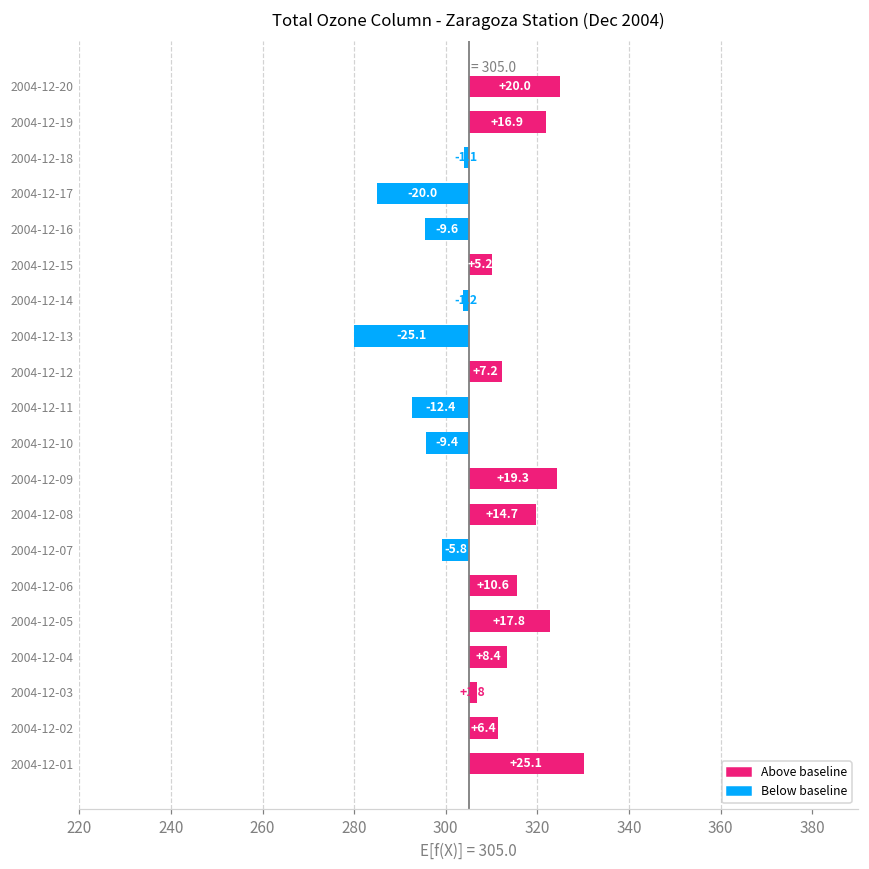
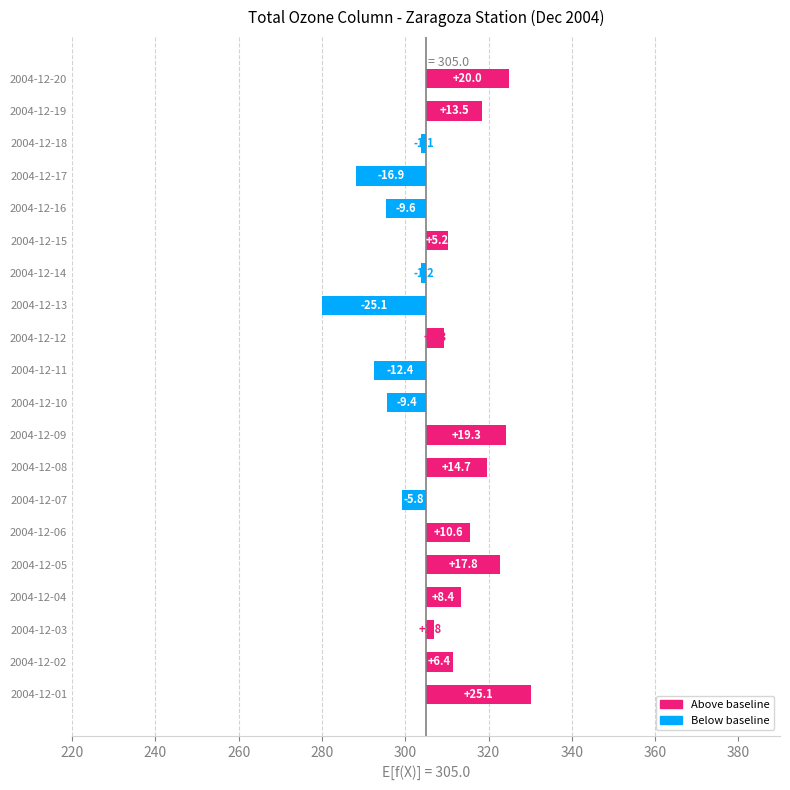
2004-12-19: +16.9 -> +13.5
2004-12-17: -20.0 -> -16.9
2004-12-12: 312 -> 309
